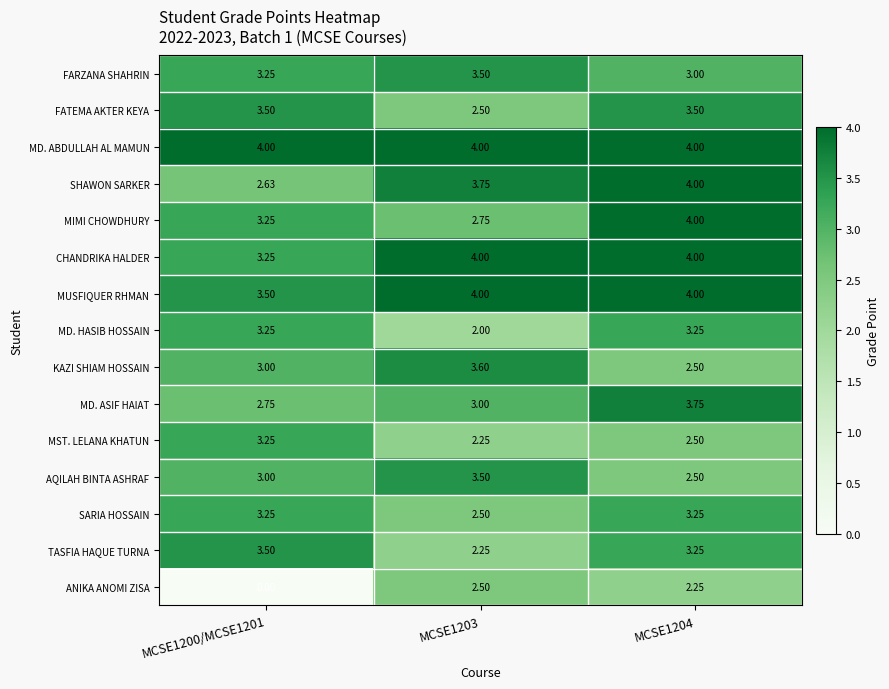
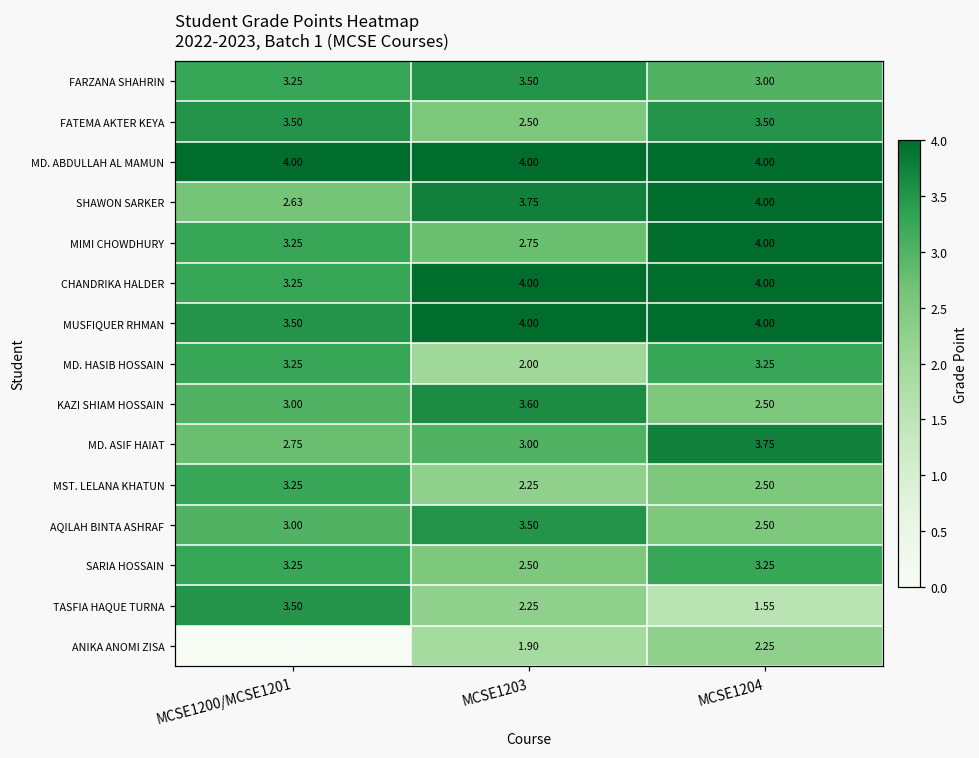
TASFIA HAQUE TURNA, MCSE1204: 3.25 -> 1.55
ANIKA ANOMI ZISA, MCSE1203: 2.50 -> 1.90
